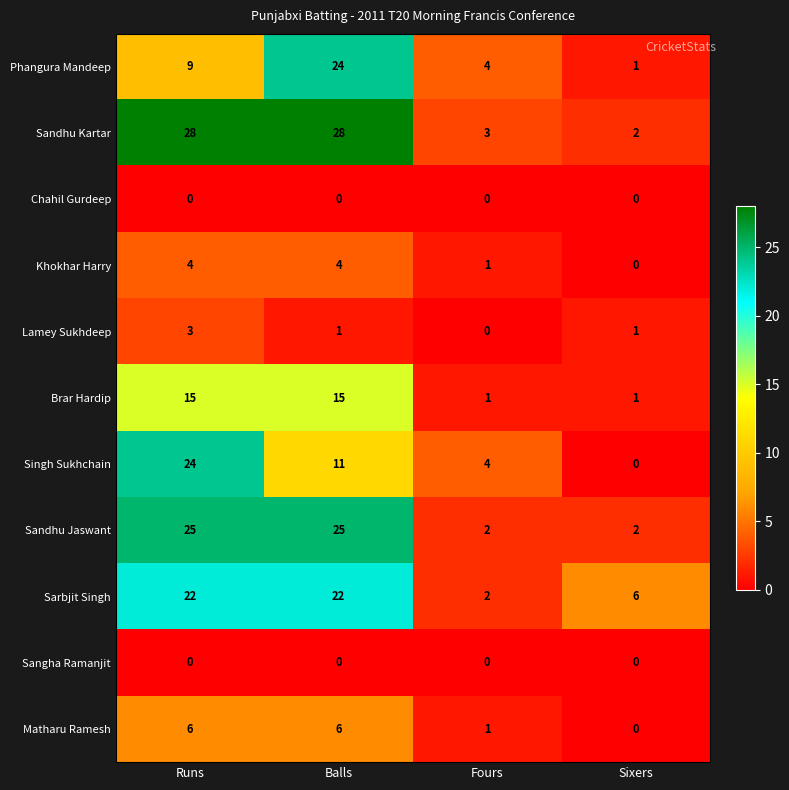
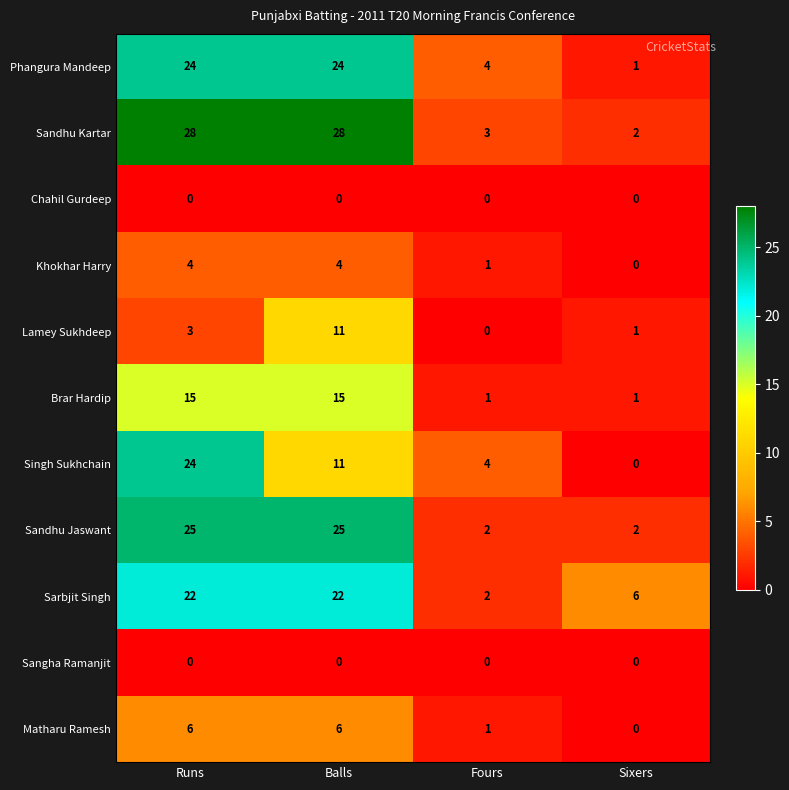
Phangura Mandeep, Runs: 9 -> 24
Lamey Sukhdeep, Balls: 1 -> 11
